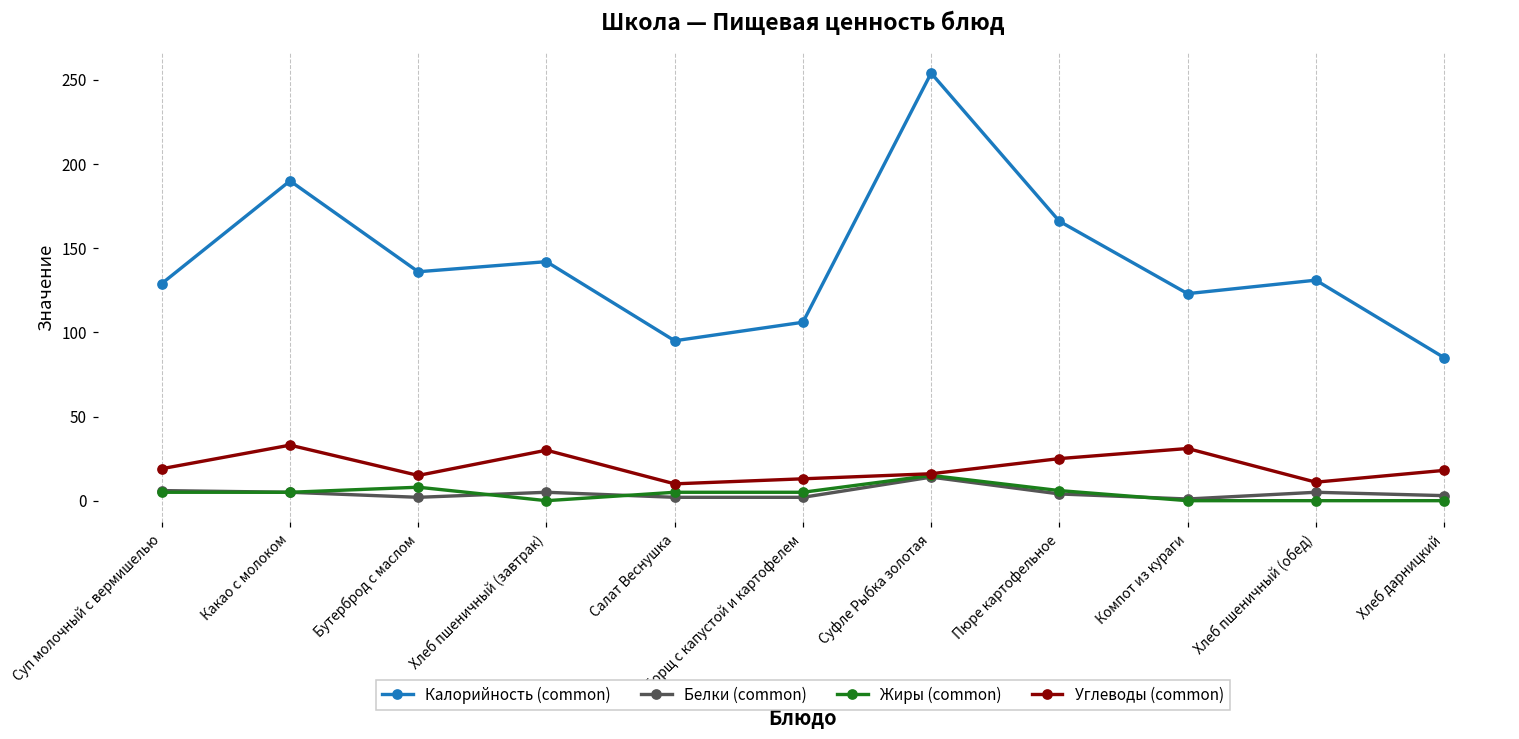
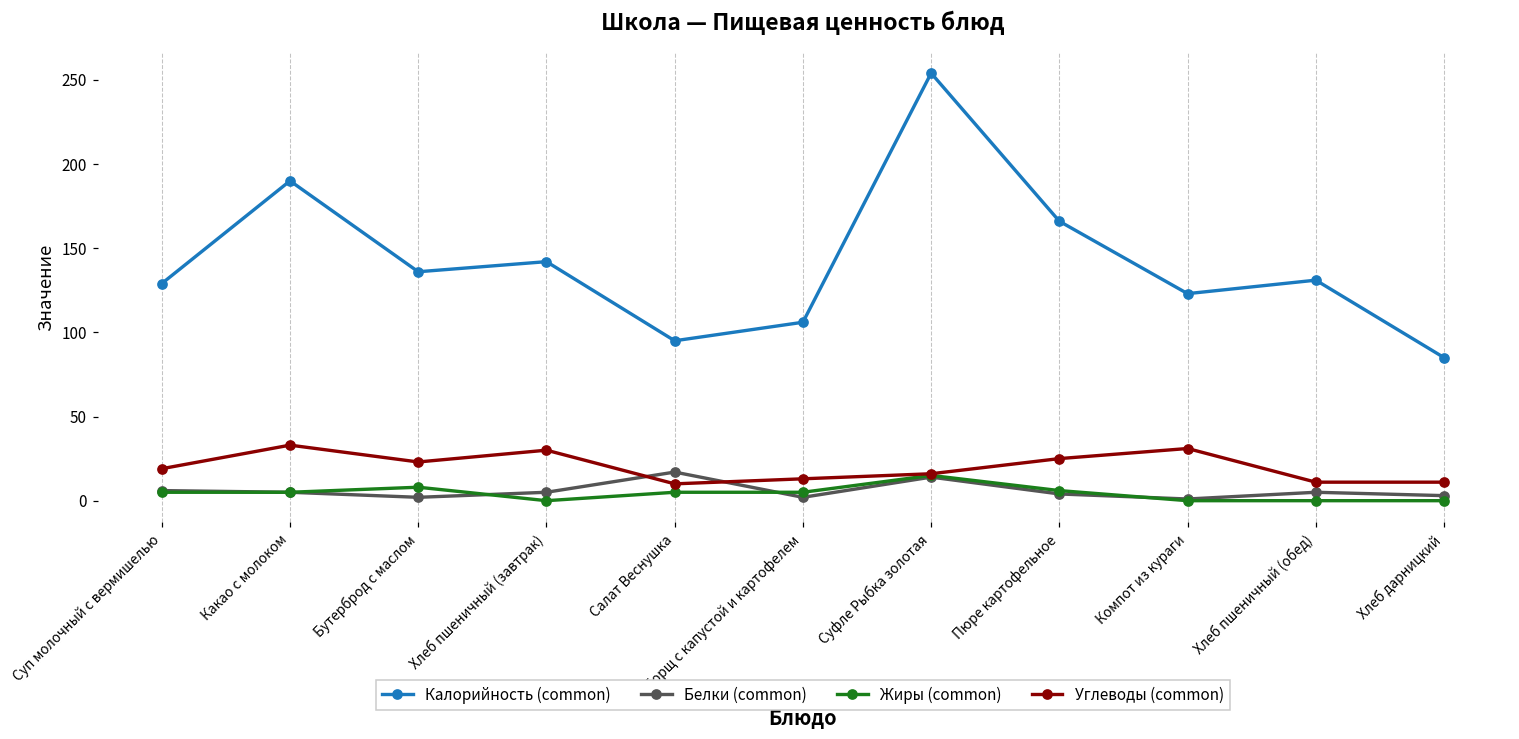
Углеводы (common), Бутерброд с маслом: 15 -> 23
Белки (common), Салат Веснушка: 2 -> 17
Углеводы (common), Хлеб дарницкий: 18 -> 11
